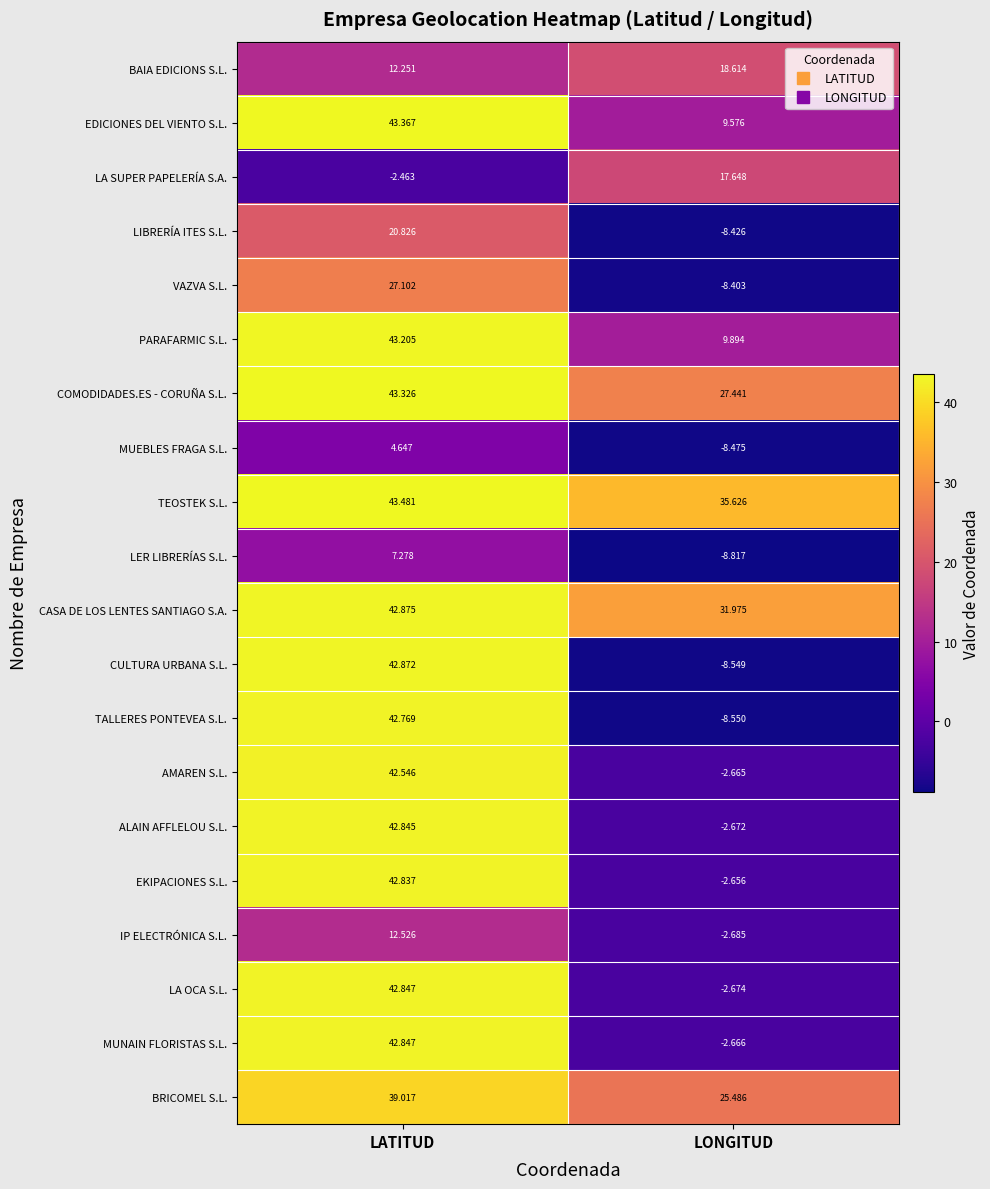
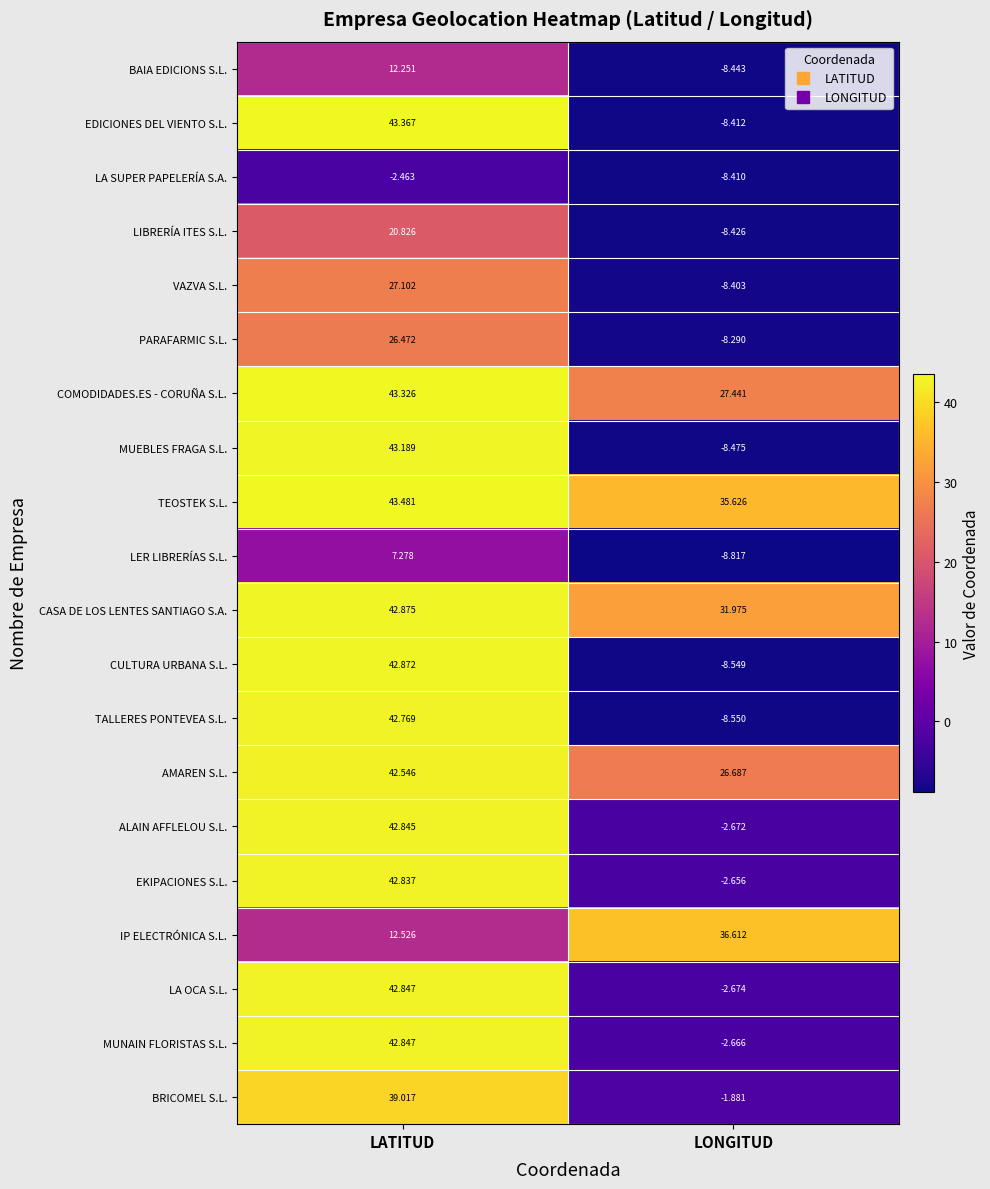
BAIA EDICIONS S.L., LONGITUD: 18.614 -> -8.443
EDICIONES DEL VIENTO S.L., LONGITUD: 9.576 -> -8.412
LA SUPER PAPELERÍA S.A., LONGITUD: 17.648 -> -8.410
PARAFARMIC S.L., LATITUD: 43.205 -> 26.472
PARAFARMIC S.L., LONGITUD: 9.894 -> -8.290
MUEBLES FRAGA S.L., LATITUD: 4.647 -> 43.189
AMAREN S.L., LONGITUD: -2.665 -> 26.687
IP ELECTRÓNICA S.L., LONGITUD: -2.685 -> 36.612
BRICOMEL S.L., LONGITUD: 25.486 -> -1.881
